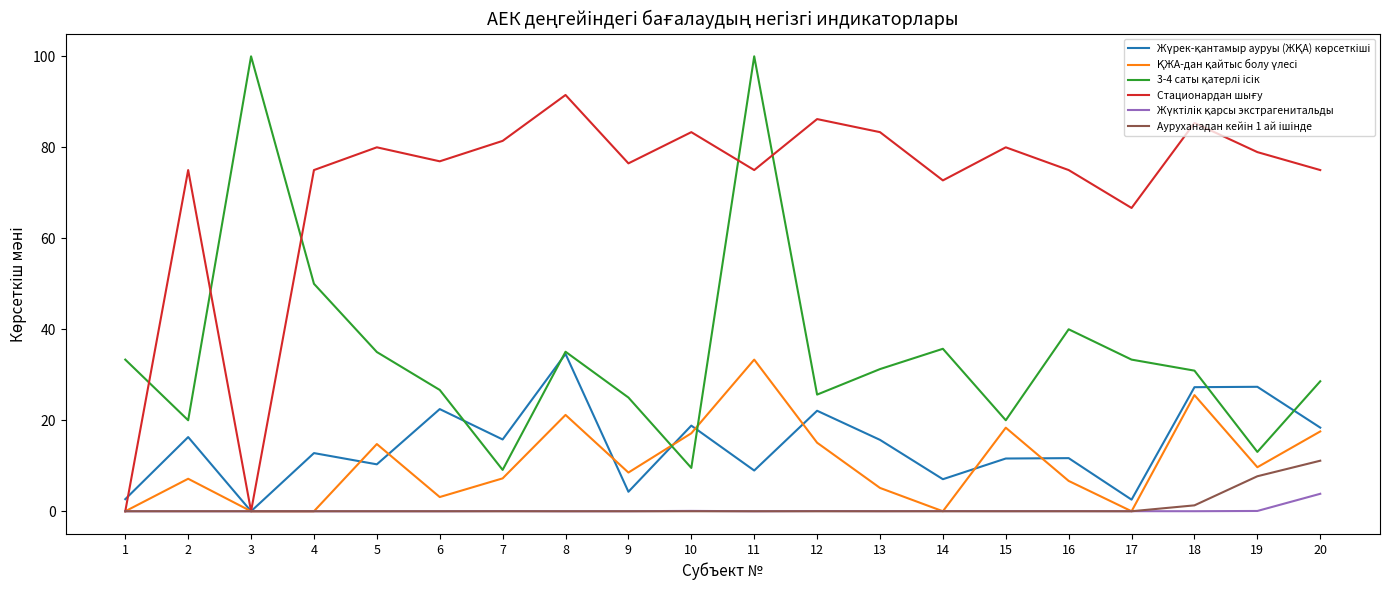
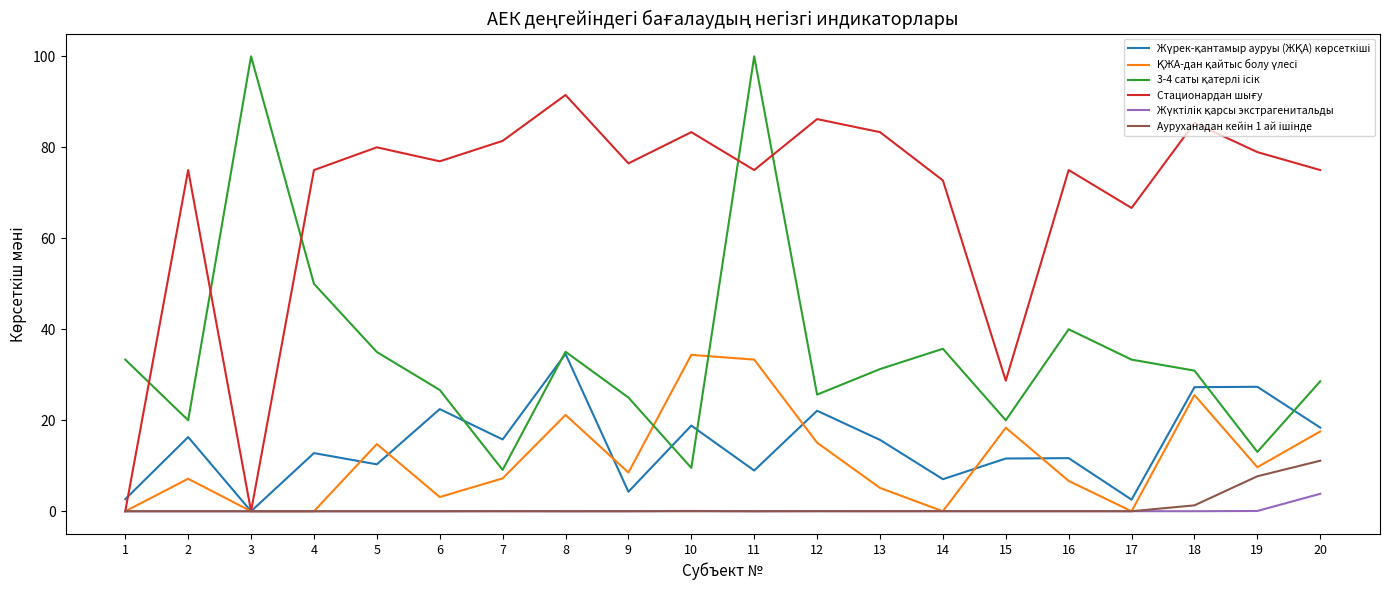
ҚЖА-дан қайтыс болу үлесі, 10: 17 -> 34
Стационардан шығу, 15: 80 -> 29
